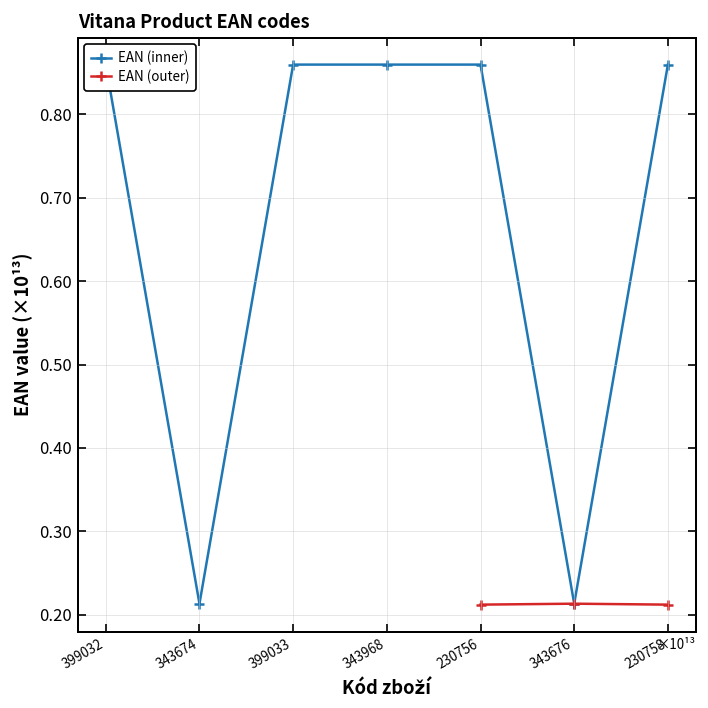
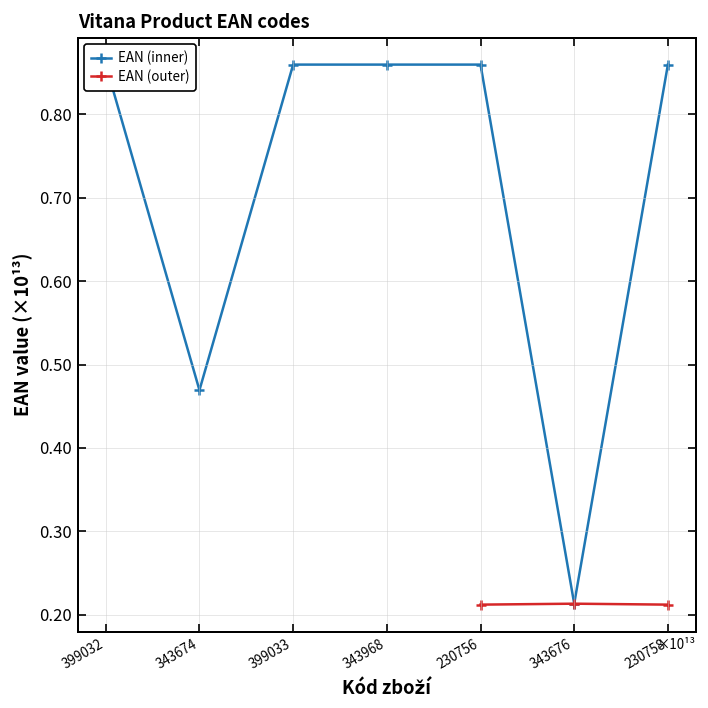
EAN (inner), 343674: 0.21 -> 0.47
